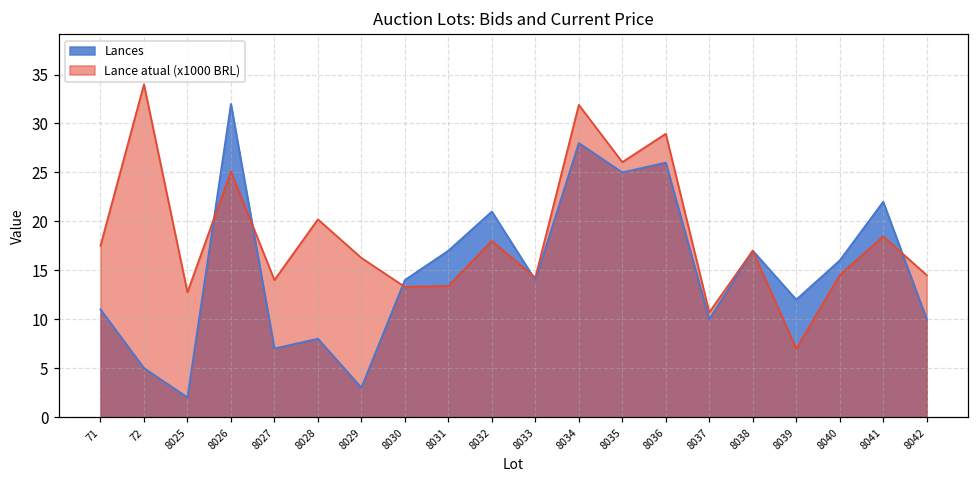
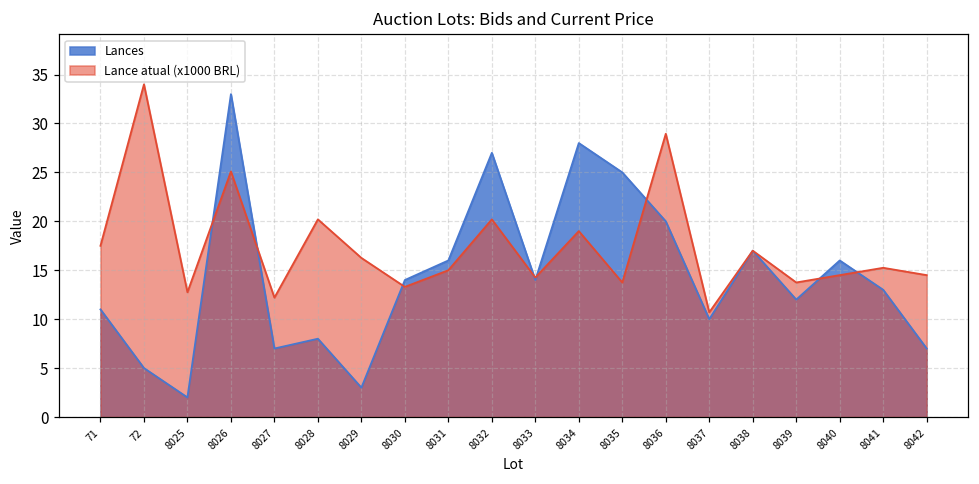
Lances, 8026: 32 -> 33
Lance atual (x1000 BRL), 8027: 14 -> 12
Lances, 8031: 17 -> 16
Lance atual (x1000 BRL), 8031: 13 -> 15
Lances, 8032: 21 -> 27
Lance atual (x1000 BRL), 8032: 18 -> 20
Lance atual (x1000 BRL), 8034: 32 -> 19
Lance atual (x1000 BRL), 8035: 26 -> 14
Lances, 8036: 26 -> 20
Lance atual (x1000 BRL), 8039: 7 -> 14
Lances, 8041: 22 -> 13
Lance atual (x1000 BRL), 8041: 18 -> 15
Lances, 8042: 10 -> 7
